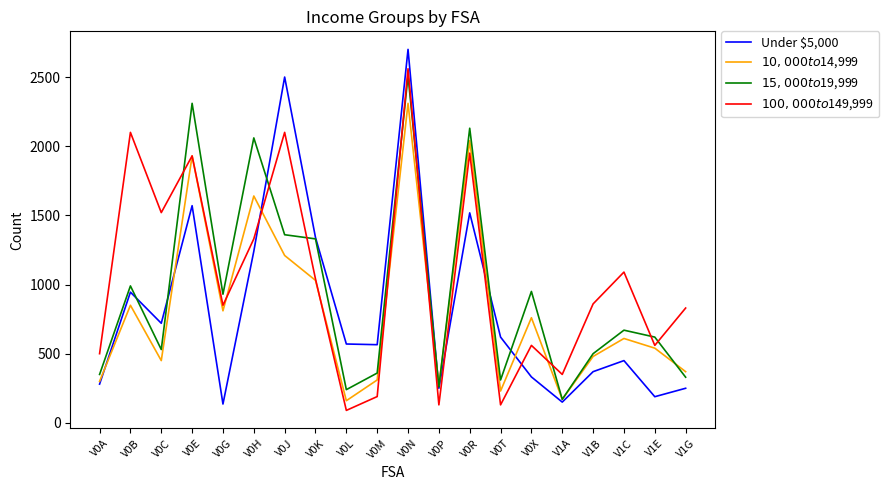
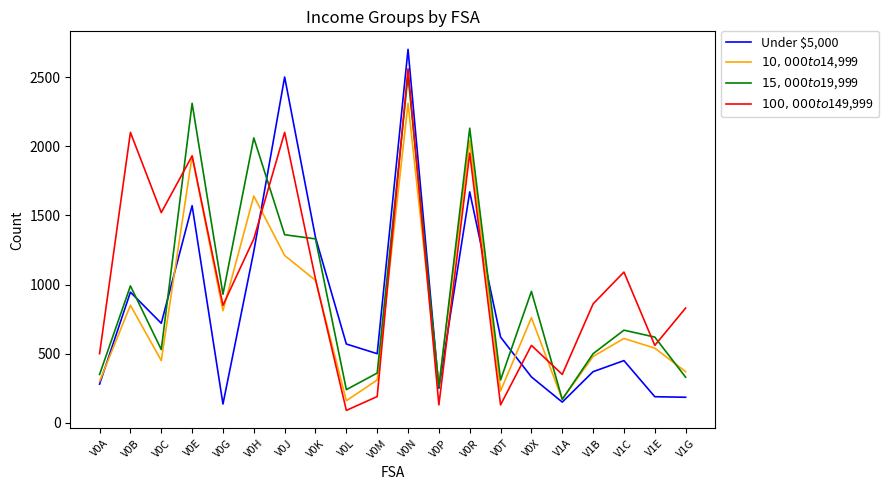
Under $5,000, V0M: 570 -> 500
Under $5,000, V0R: 1520 -> 1670
Under $5,000, V1G: 250 -> 190
